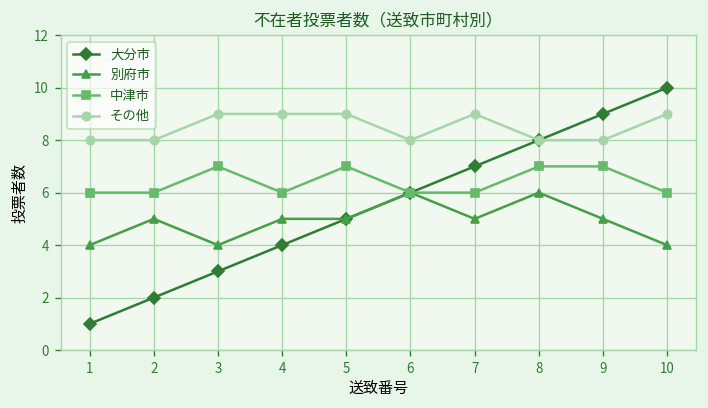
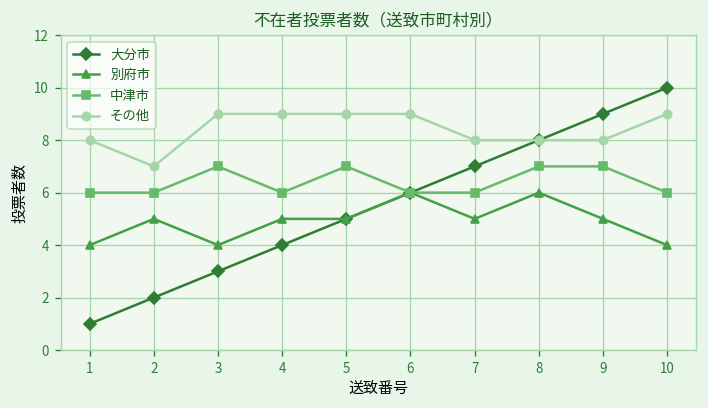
その他, 2: 8 -> 7
その他, 6: 8 -> 9
その他, 7: 9 -> 8
